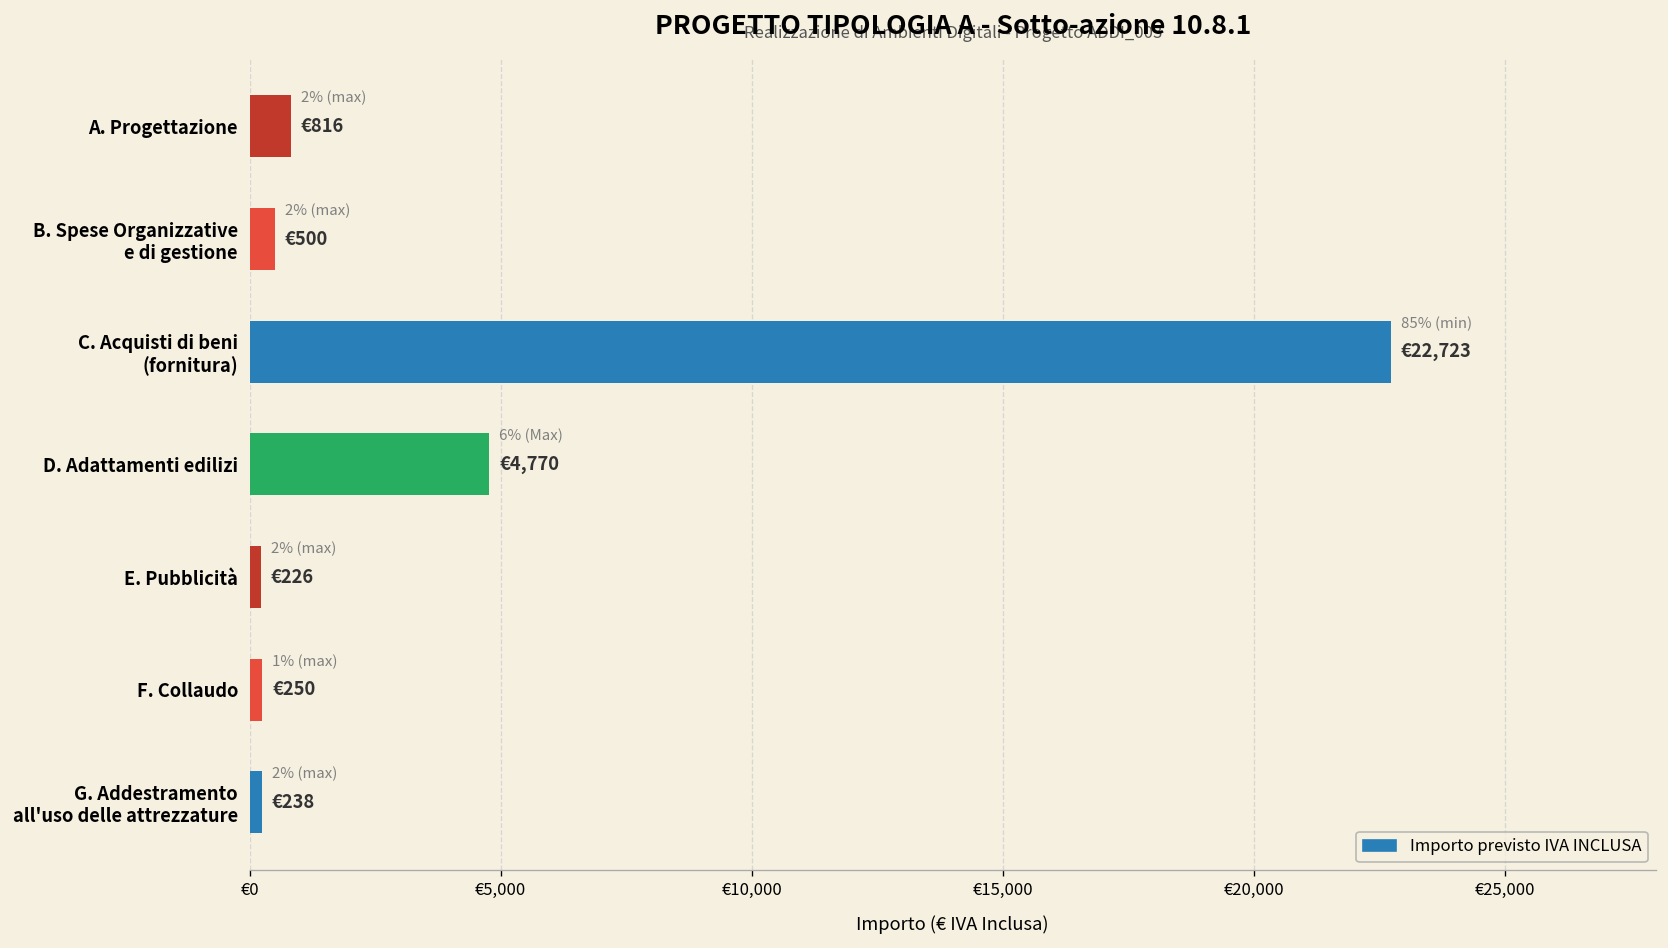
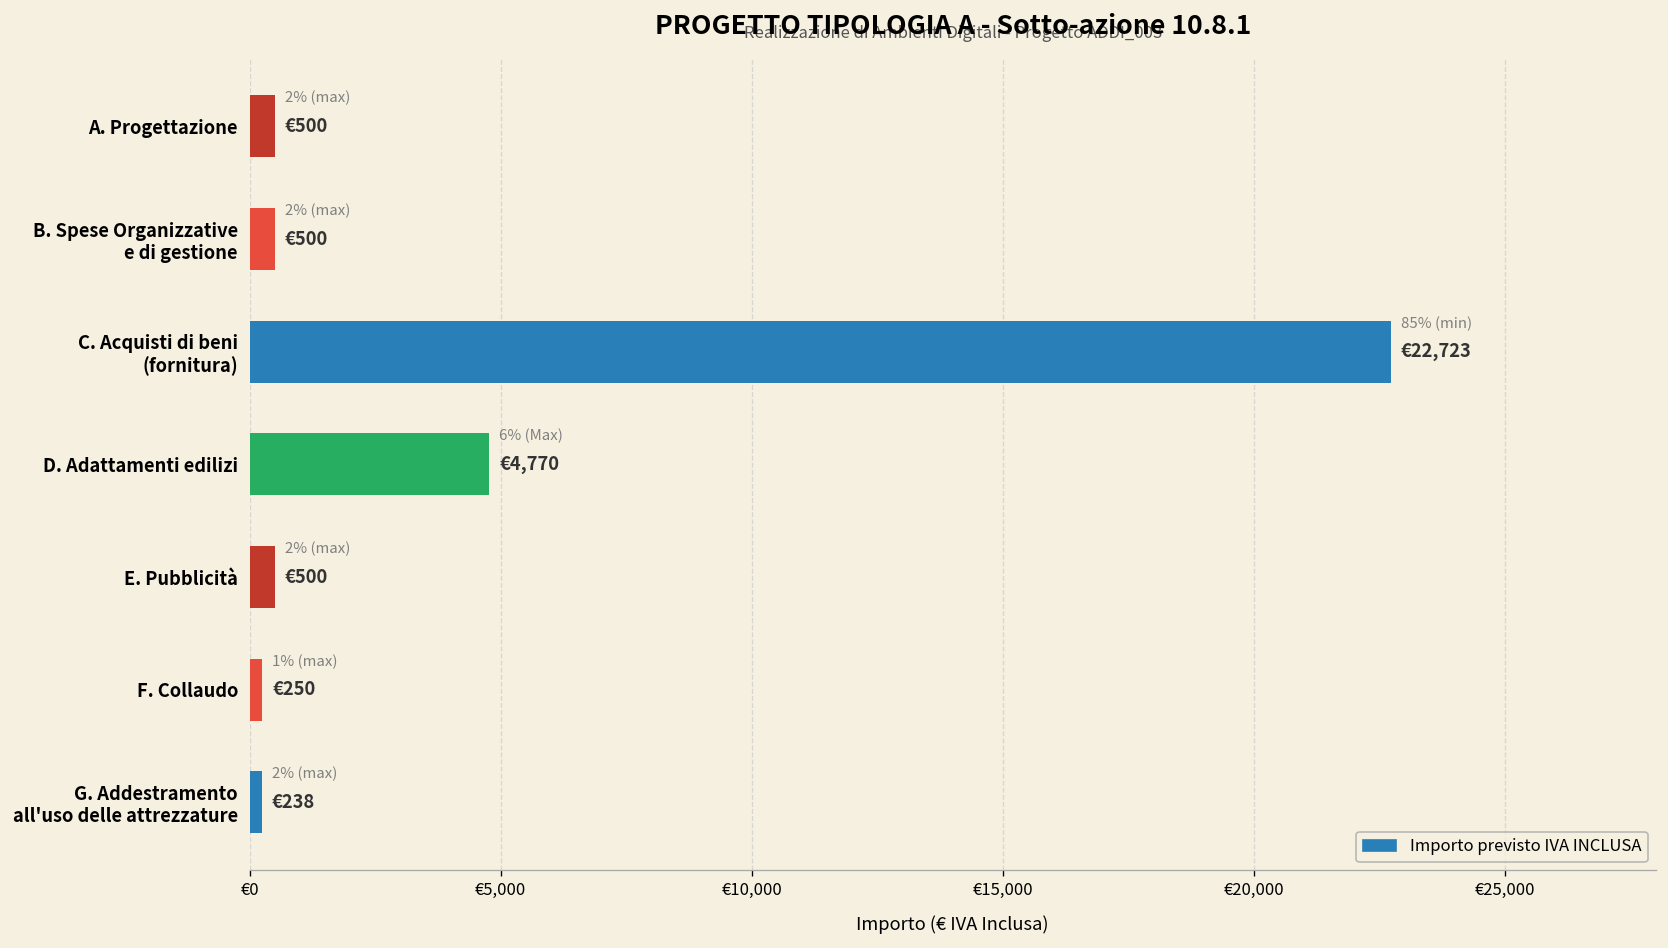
A. Progettazione: €816 -> €500
E. Pubblicità: €226 -> €500
